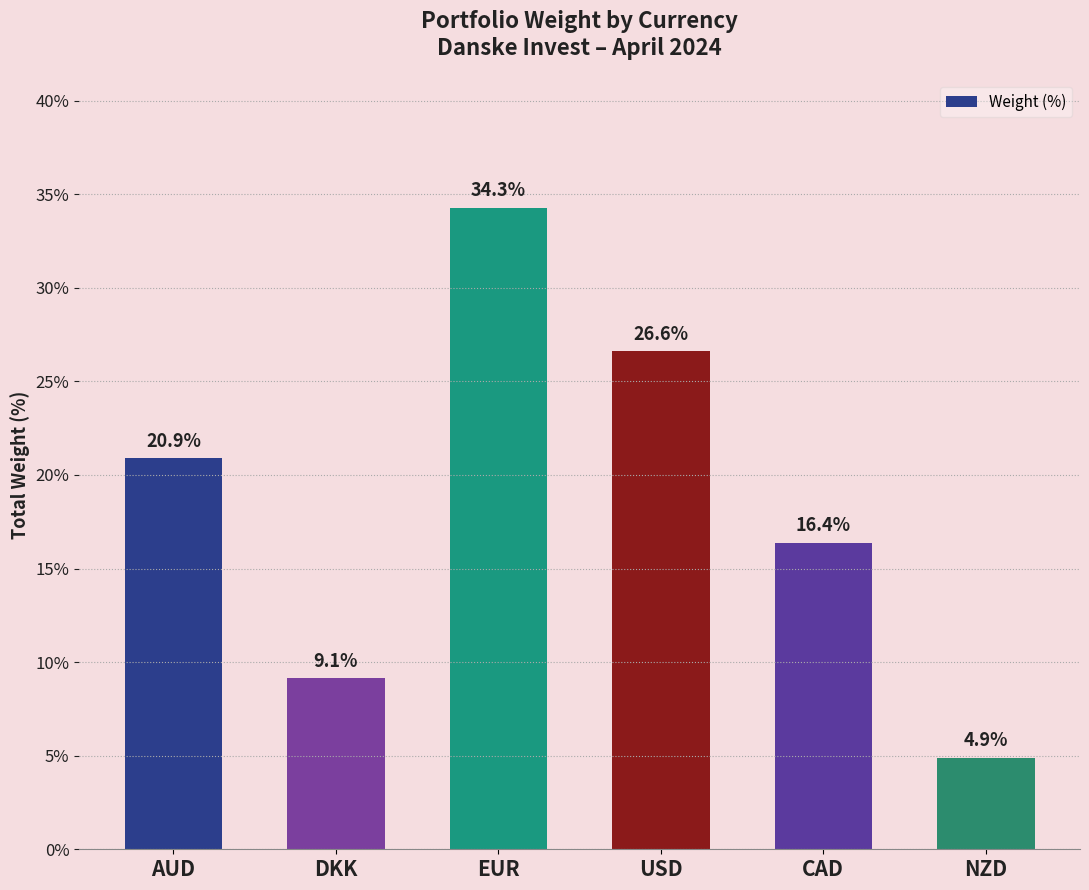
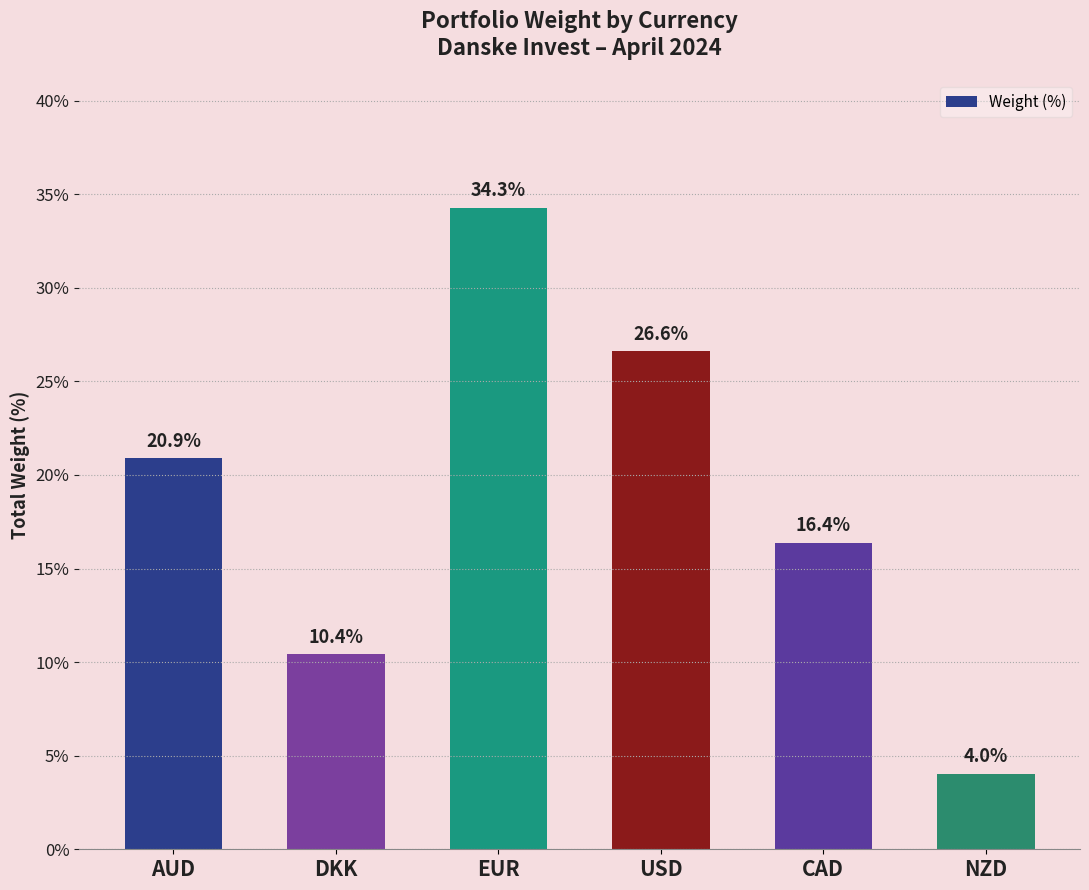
DKK: 9.1% -> 10.4%
NZD: 4.9% -> 4.0%
